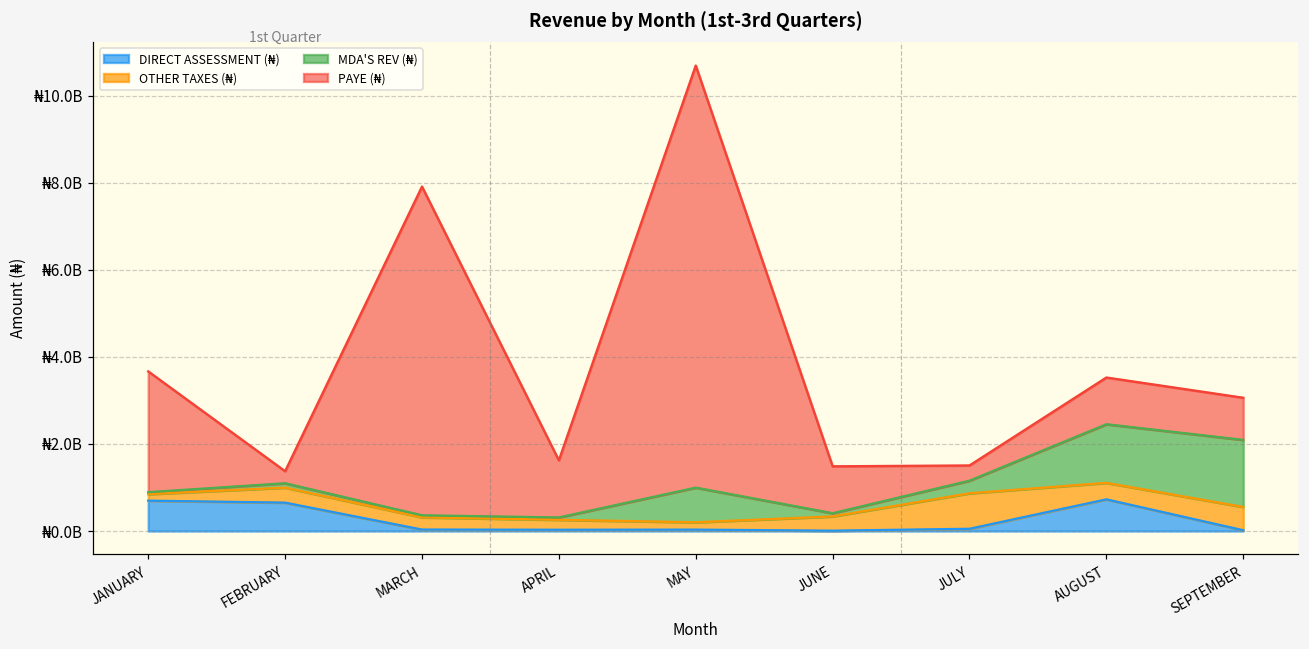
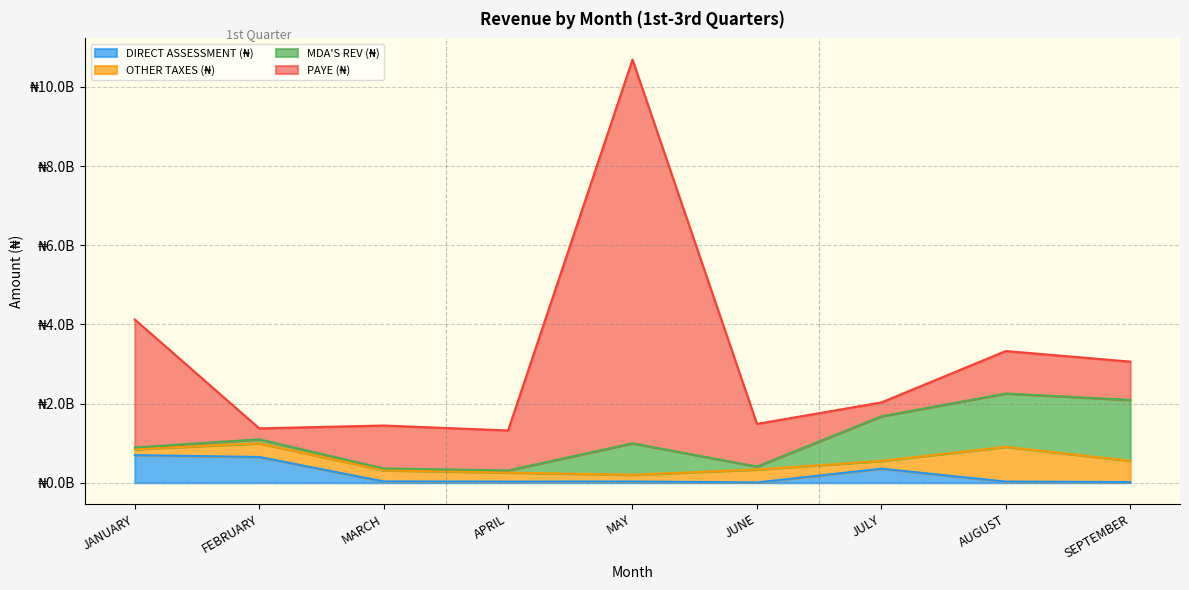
PAYE (₦), JANUARY: ₦2800000000 -> ₦3200000000
PAYE (₦), MARCH: ₦7500000000 -> ₦1100000000
PAYE (₦), APRIL: ₦1300000000 -> ₦1000000000
DIRECT ASSESSMENT (₦), JULY: ₦100000000 -> ₦400000000
OTHER TAXES (₦), JULY: ₦800000000 -> ₦200000000
MDA'S REV (₦), JULY: ₦300000000 -> ₦1100000000
DIRECT ASSESSMENT (₦), AUGUST: ₦700000000 -> ₦0
OTHER TAXES (₦), AUGUST: ₦400000000 -> ₦900000000
